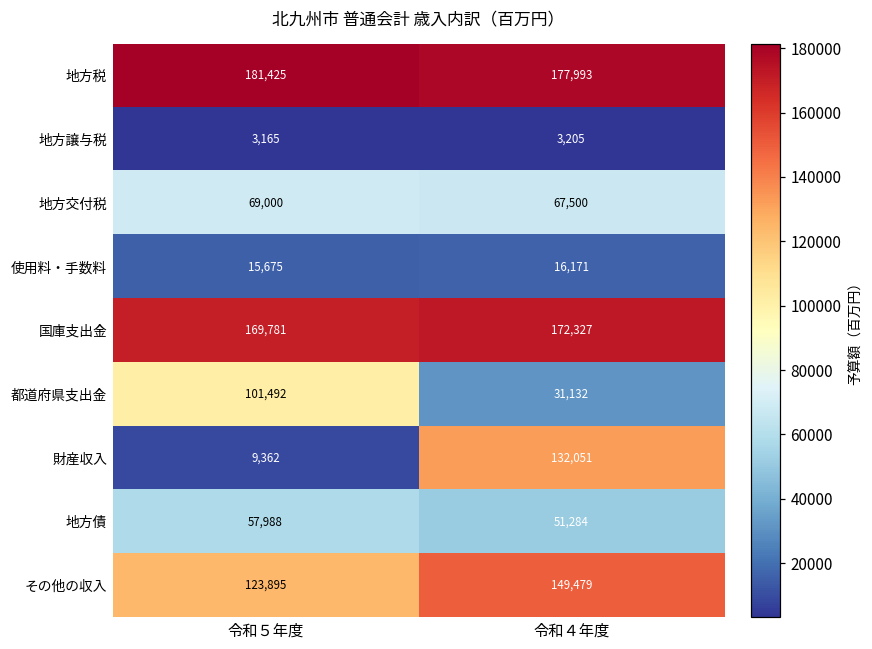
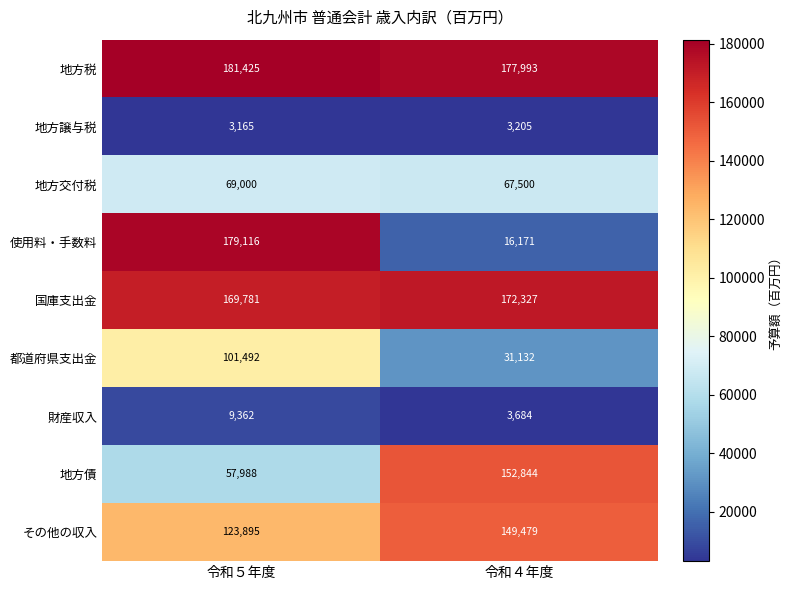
使用料・手数料, 令和５年度: 15,675 -> 179,116
財産収入, 令和４年度: 132,051 -> 3,684
地方債, 令和４年度: 51,284 -> 152,844
